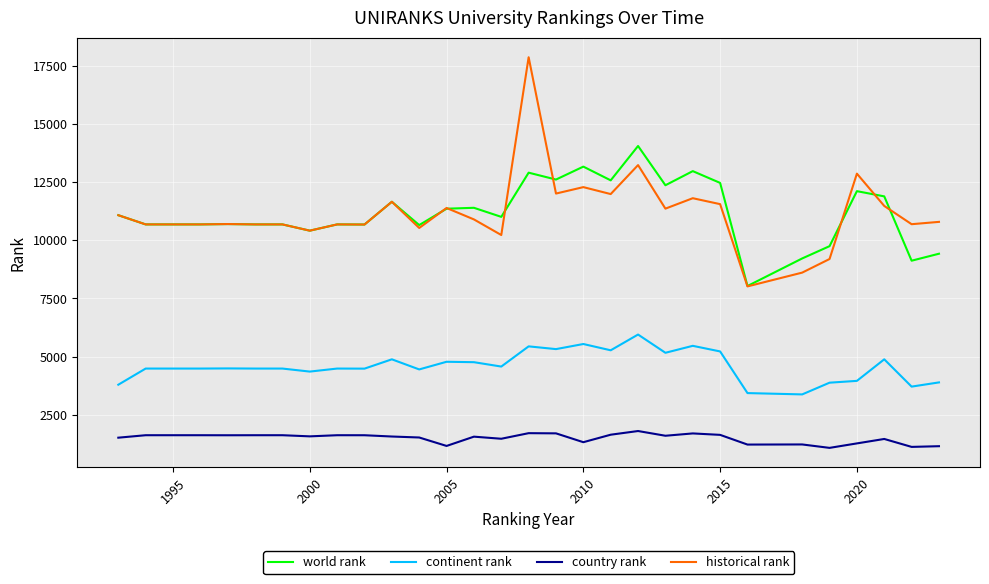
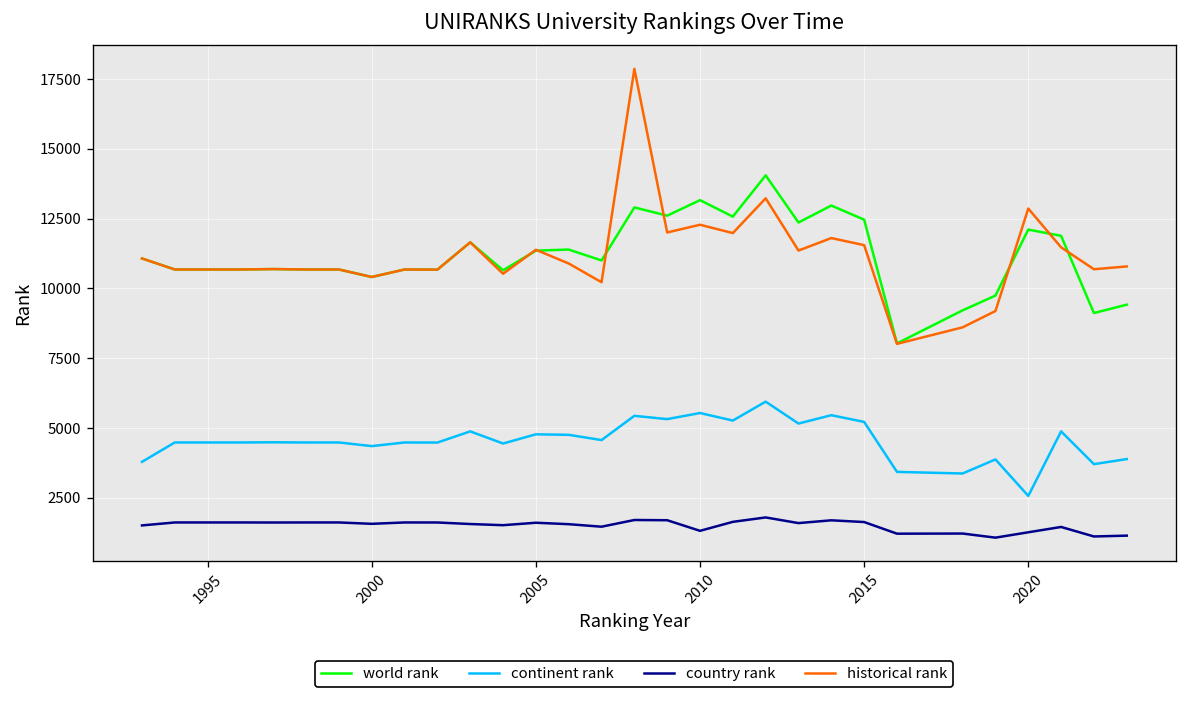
country rank, 2005: 1200 -> 1600
continent rank, 2020: 4000 -> 2600
